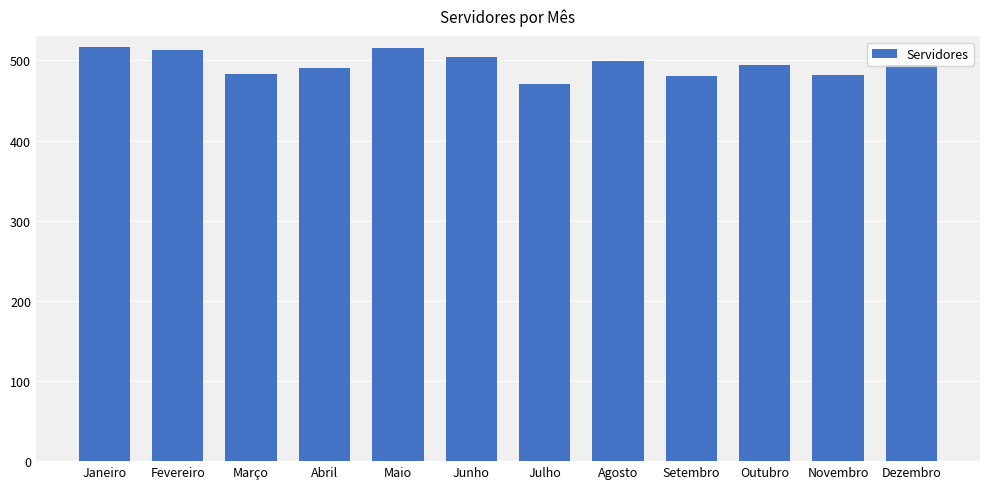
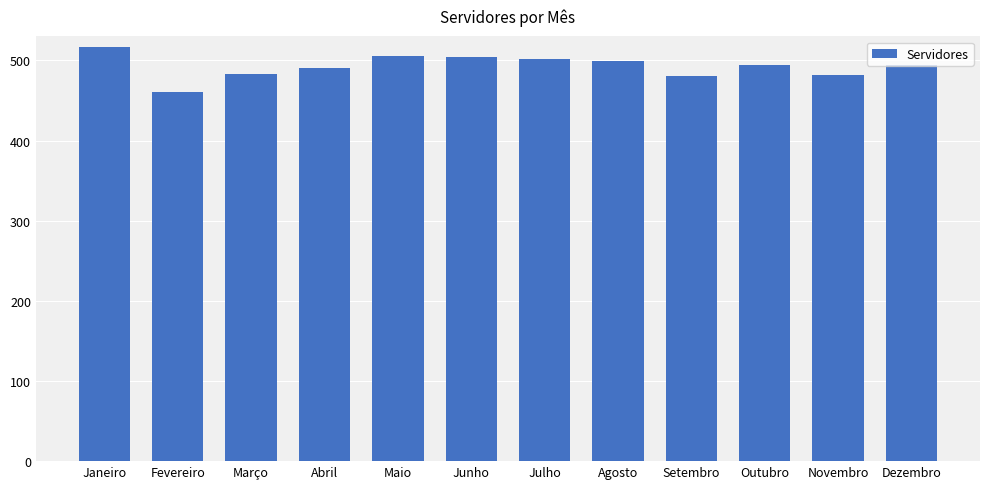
Fevereiro: 510 -> 460
Maio: 520 -> 510
Julho: 470 -> 500
